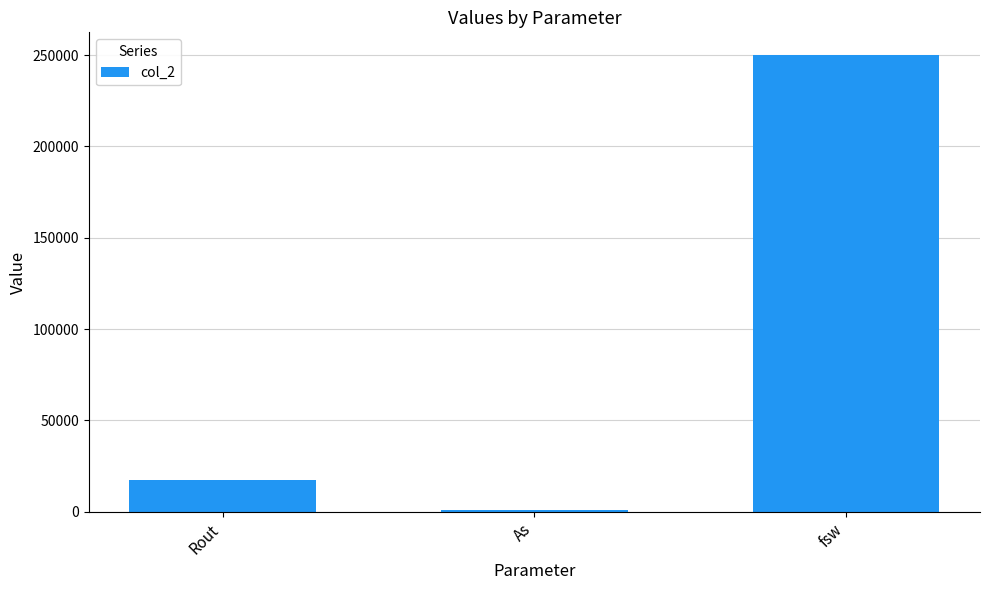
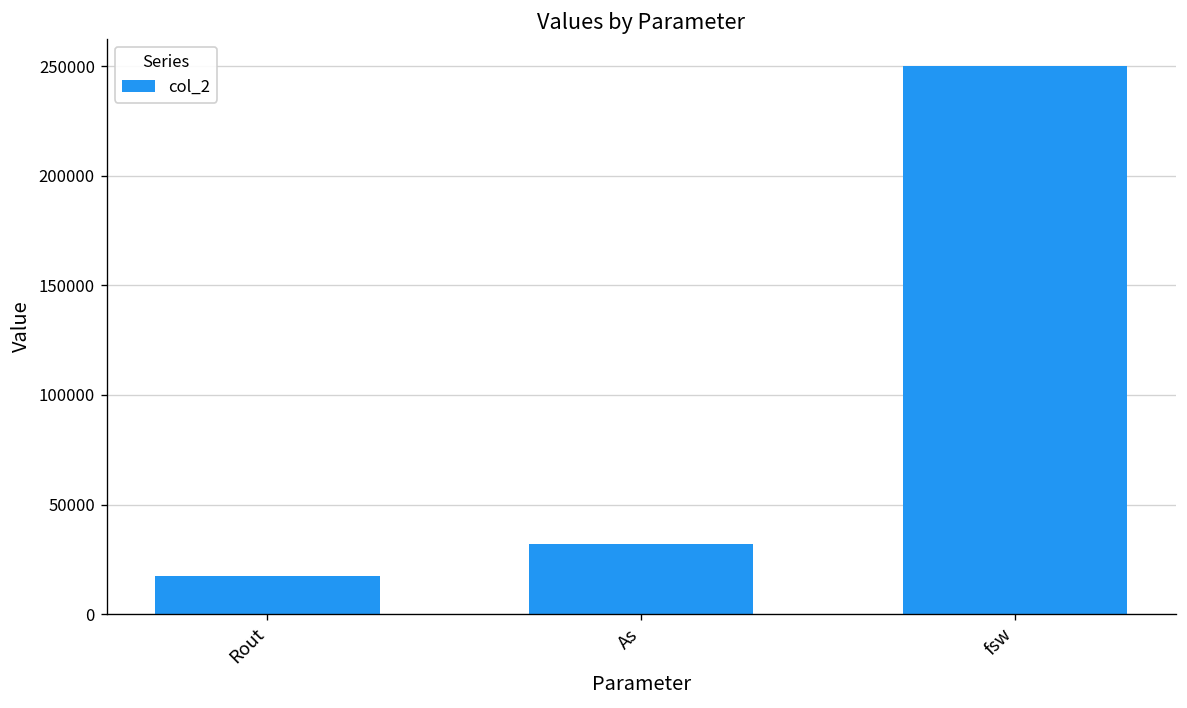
As: 1000 -> 32000
